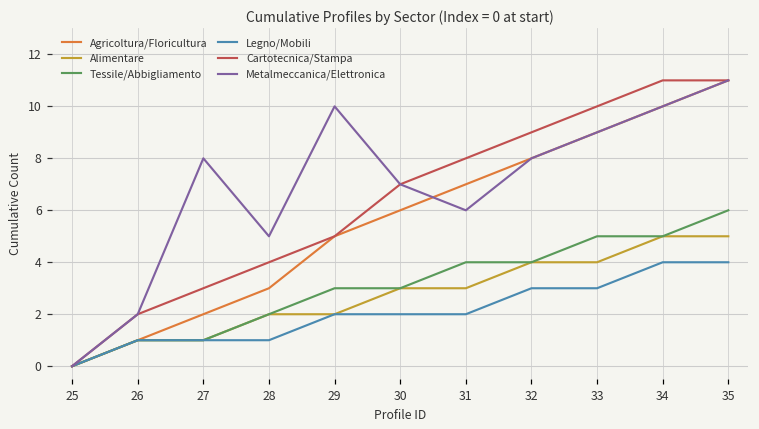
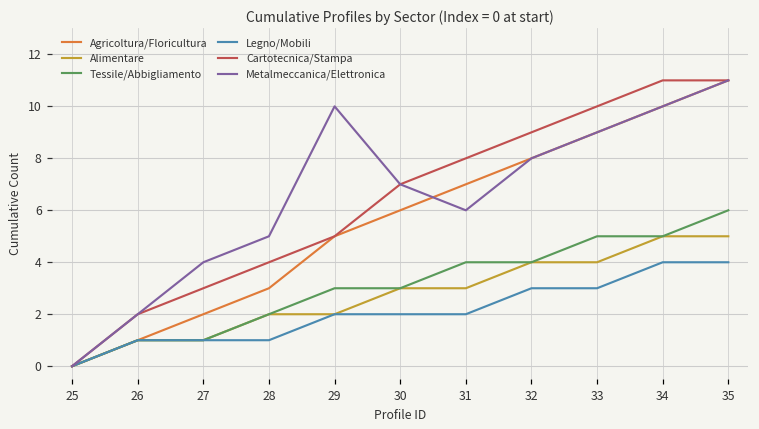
Metalmeccanica/Elettronica, 27: 8 -> 4
